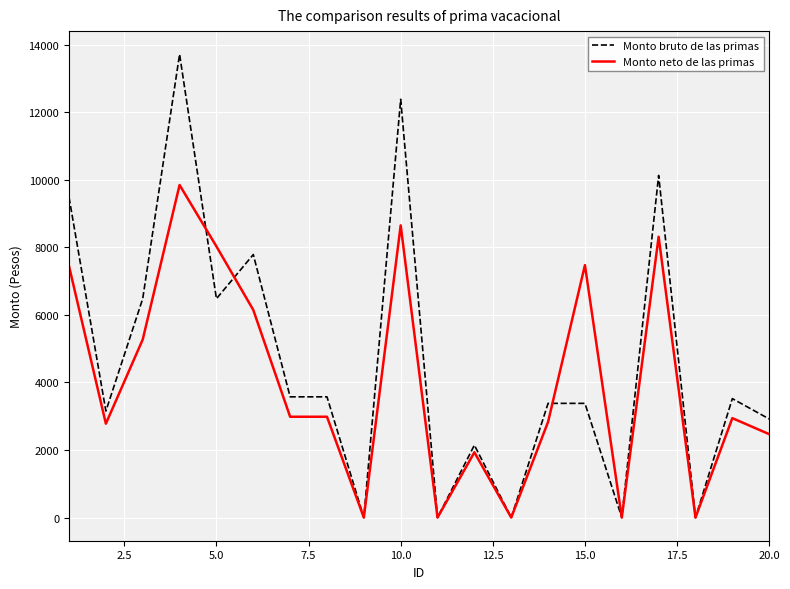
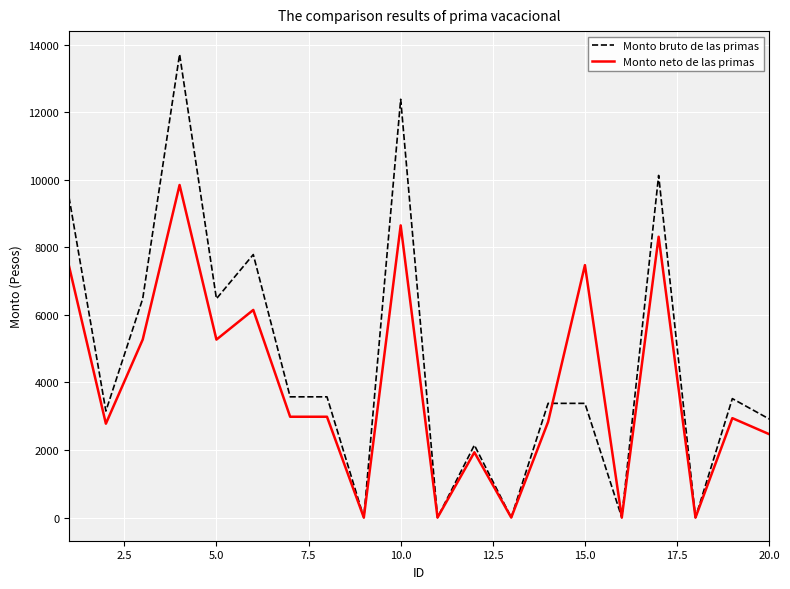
Monto neto de las primas, 5.0: 8000 -> 5300
